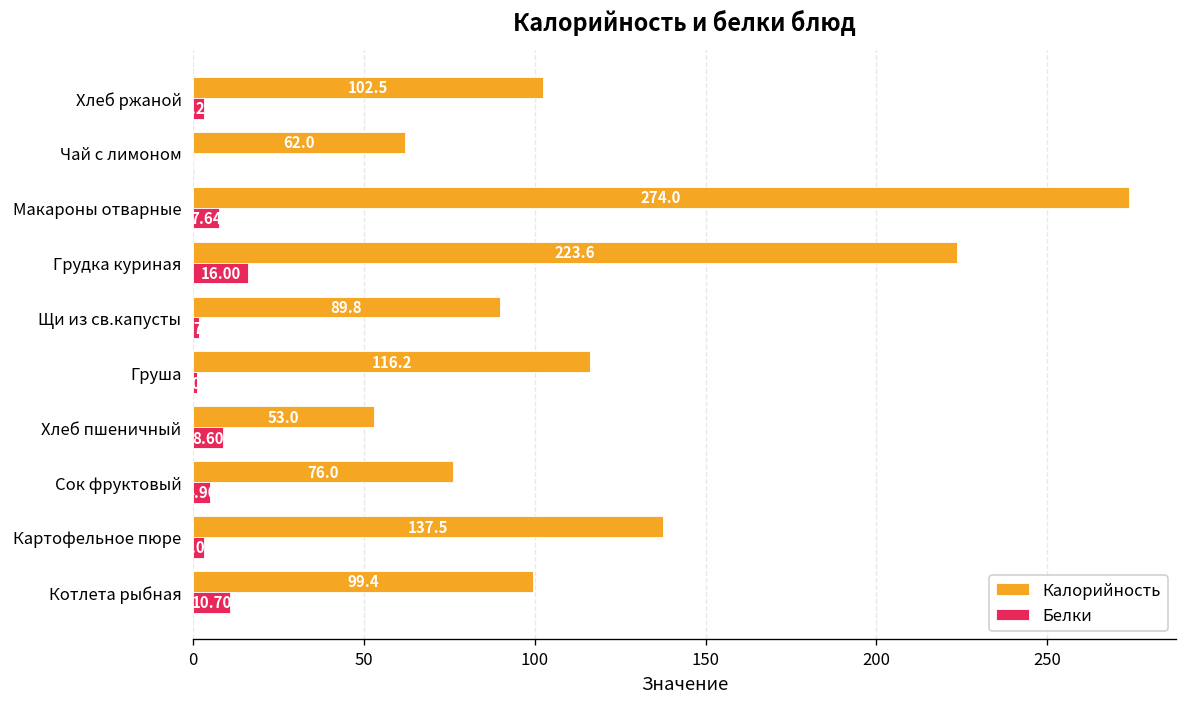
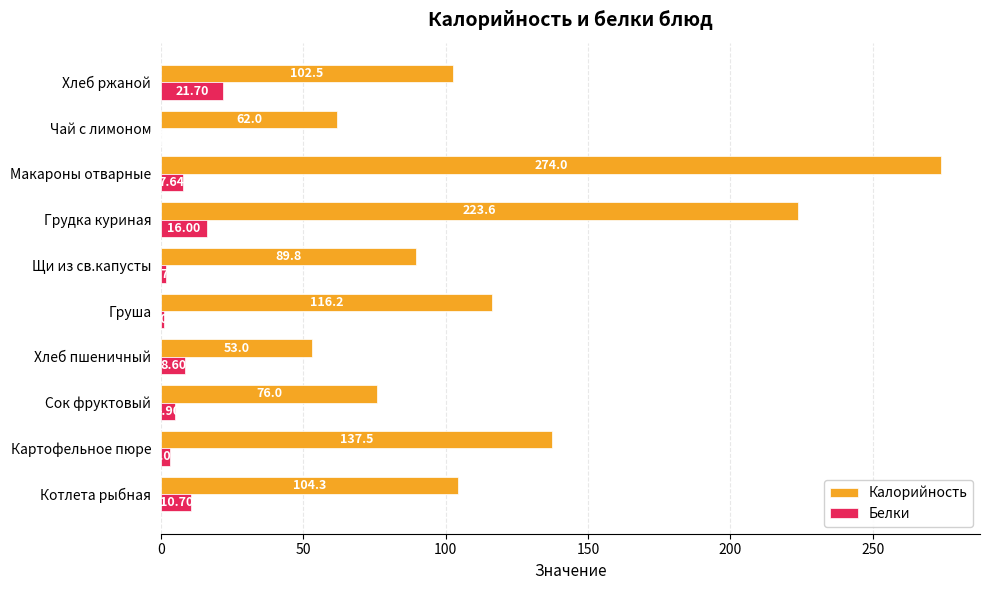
Белки, Хлеб ржаной: 3 -> 22
Калорийность, Котлета рыбная: 99.4 -> 104.3
